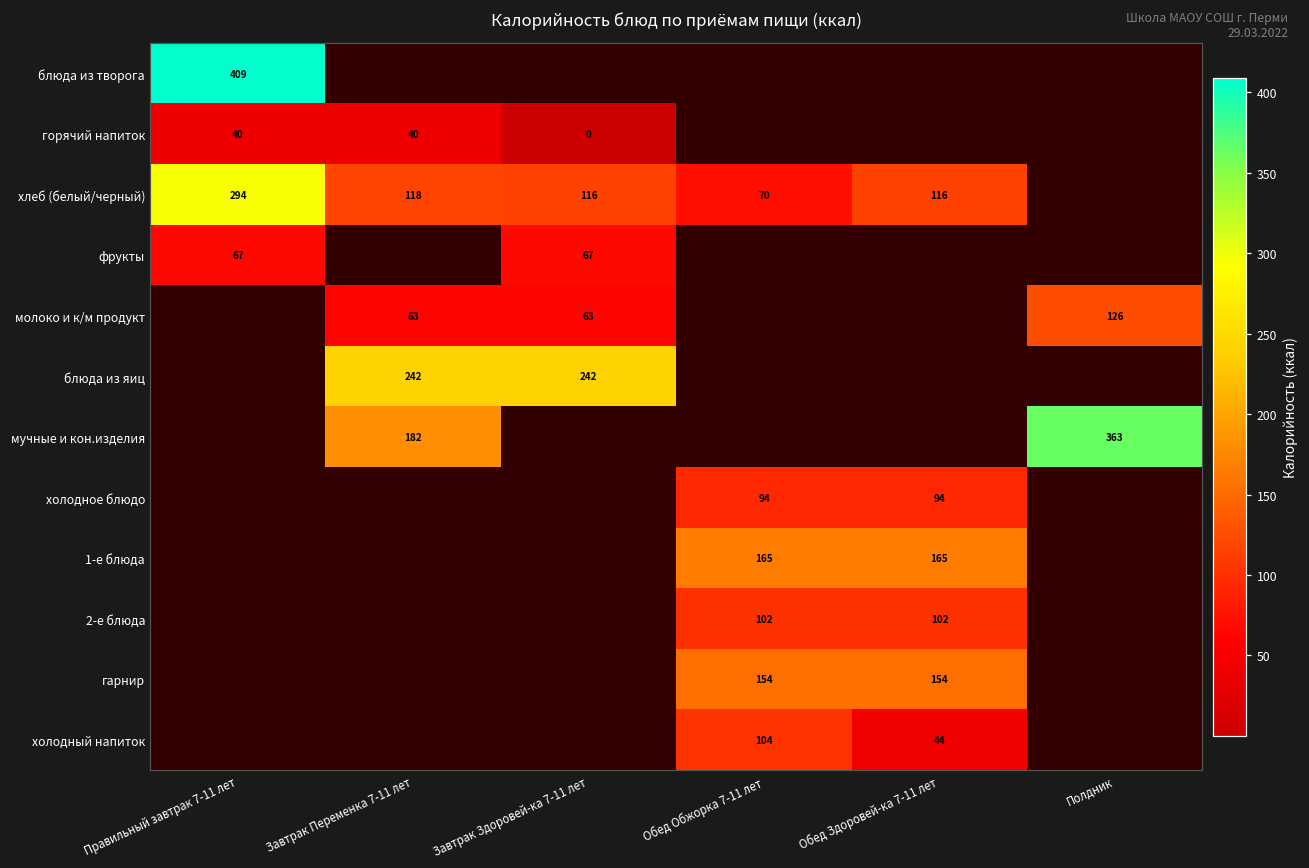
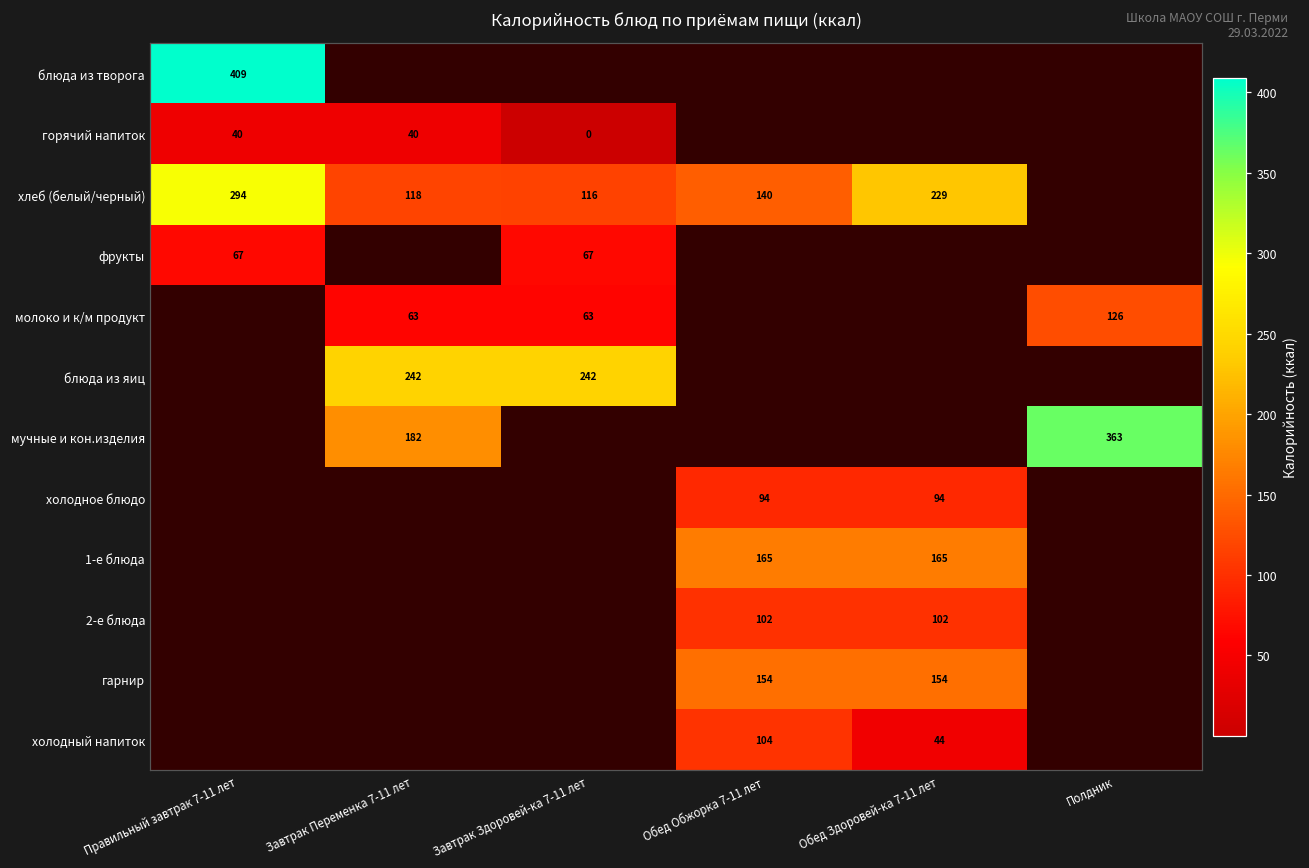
хлеб (белый/черный), Обед Обжорка 7-11 лет: 70 -> 140
хлеб (белый/черный), Обед Здоровей-ка 7-11 лет: 116 -> 229
